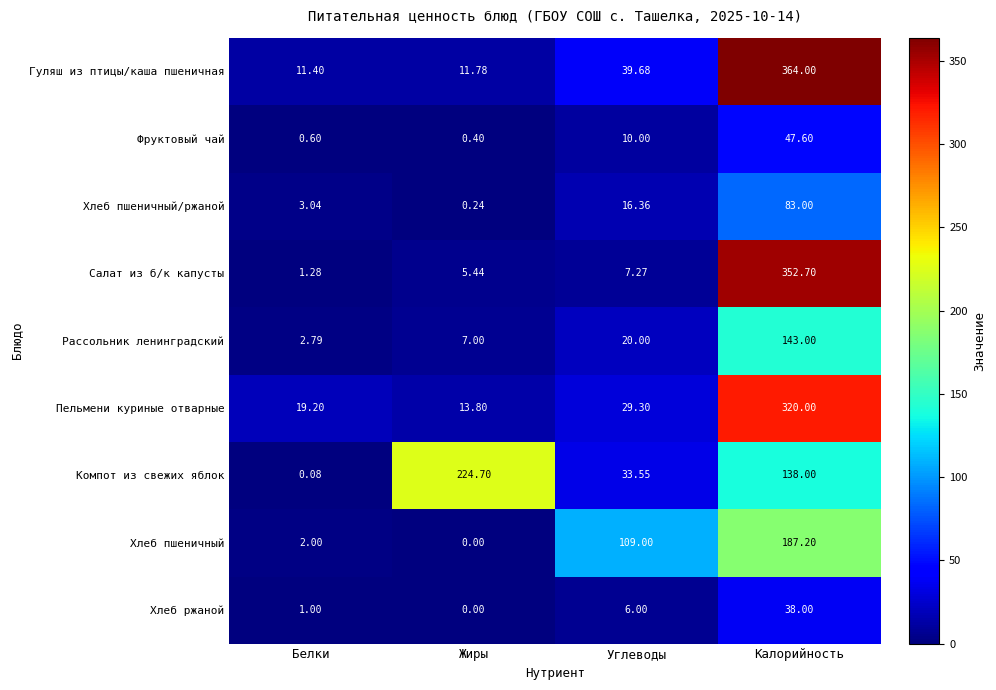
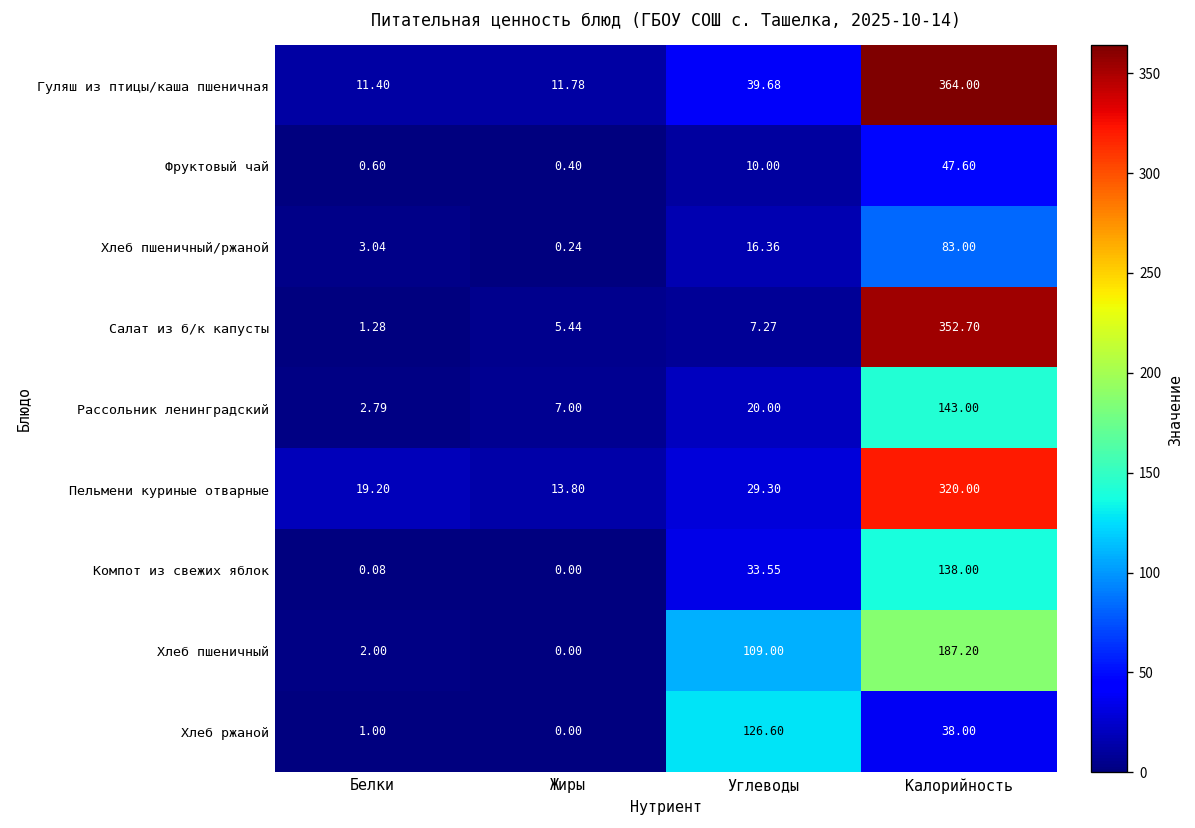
Компот из свежих яблок, Жиры: 224.70 -> 0.00
Хлеб ржаной, Углеводы: 6.00 -> 126.60
